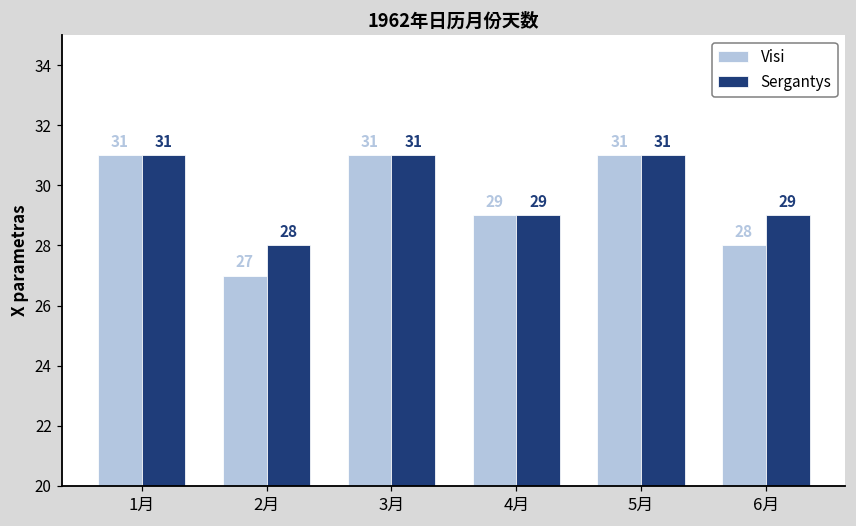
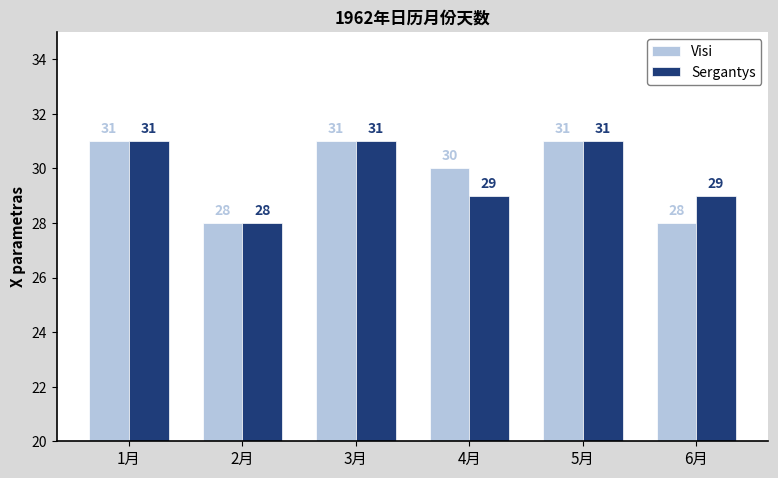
Visi, 2月: 27 -> 28
Visi, 4月: 29 -> 30
